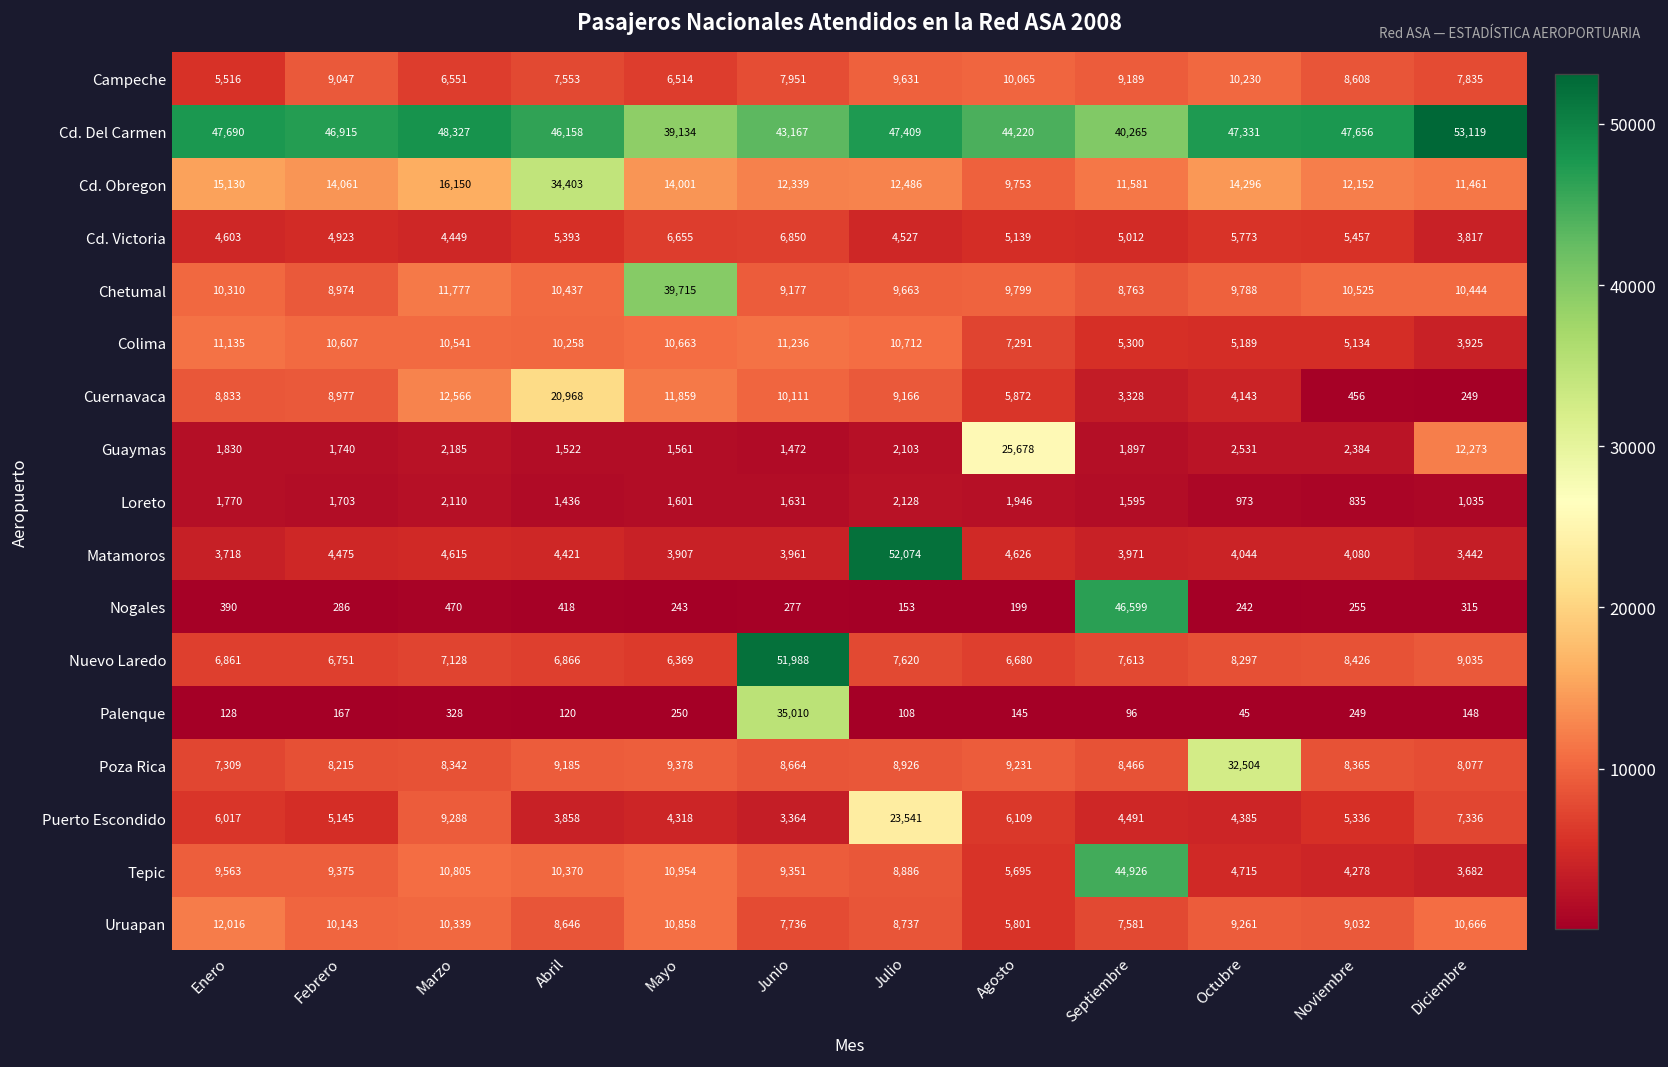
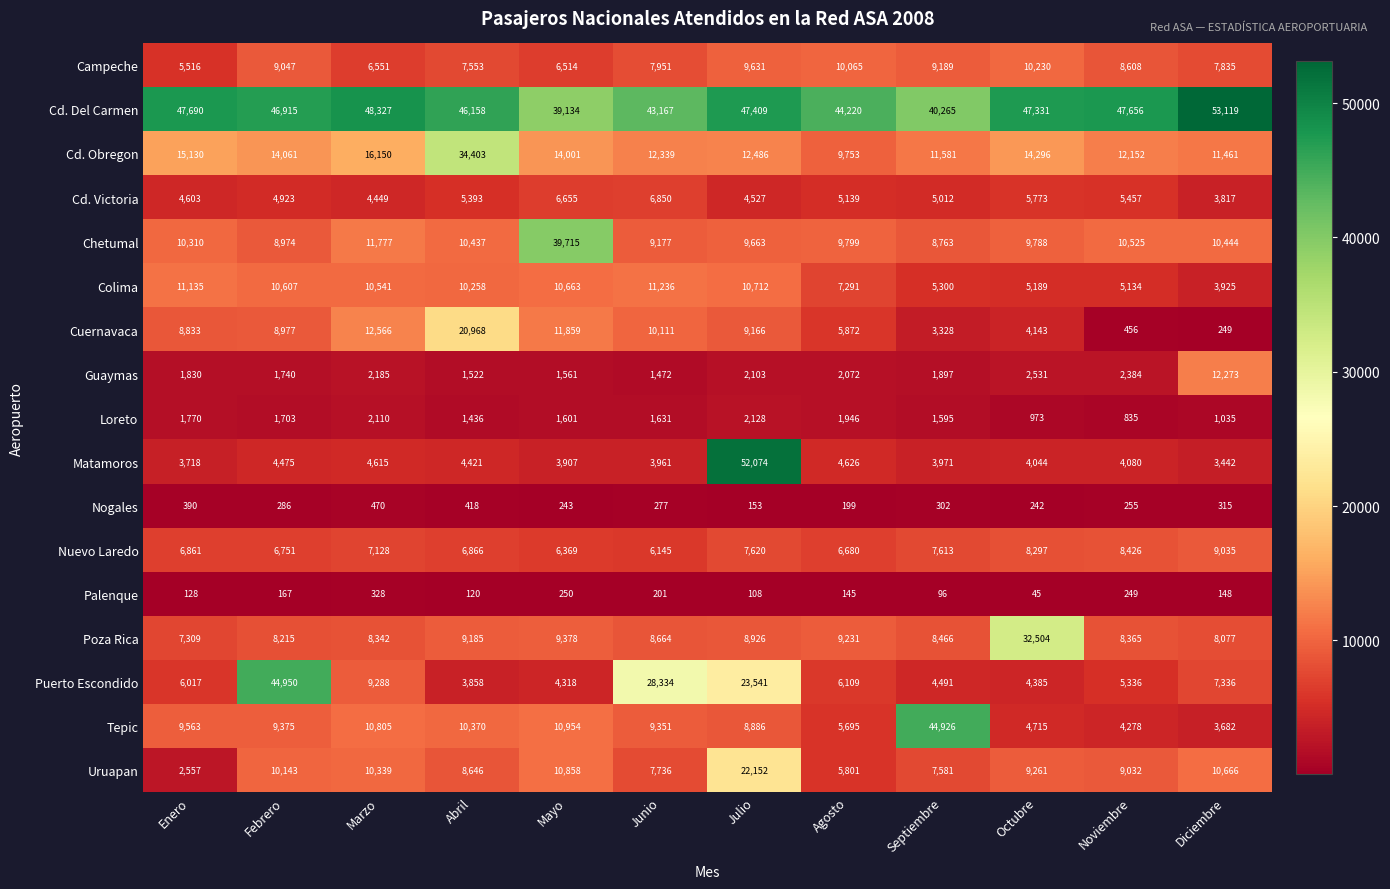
Guaymas, Agosto: 25,678 -> 2,072
Nogales, Septiembre: 46,599 -> 302
Nuevo Laredo, Junio: 51,988 -> 6,145
Palenque, Junio: 35,010 -> 201
Puerto Escondido, Febrero: 5,145 -> 44,950
Puerto Escondido, Junio: 3,364 -> 28,334
Uruapan, Enero: 12,016 -> 2,557
Uruapan, Julio: 8,737 -> 22,152
